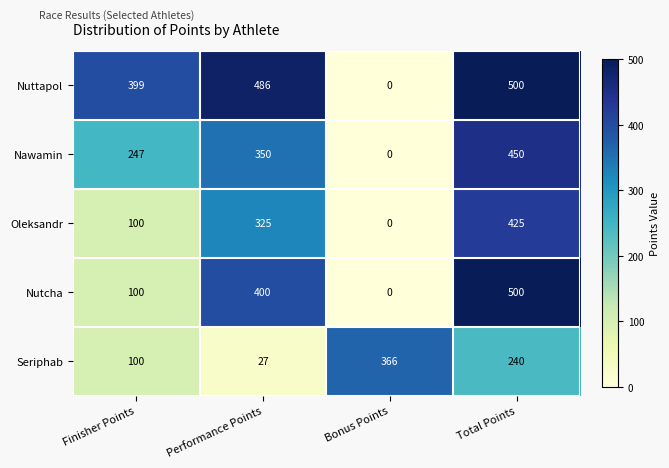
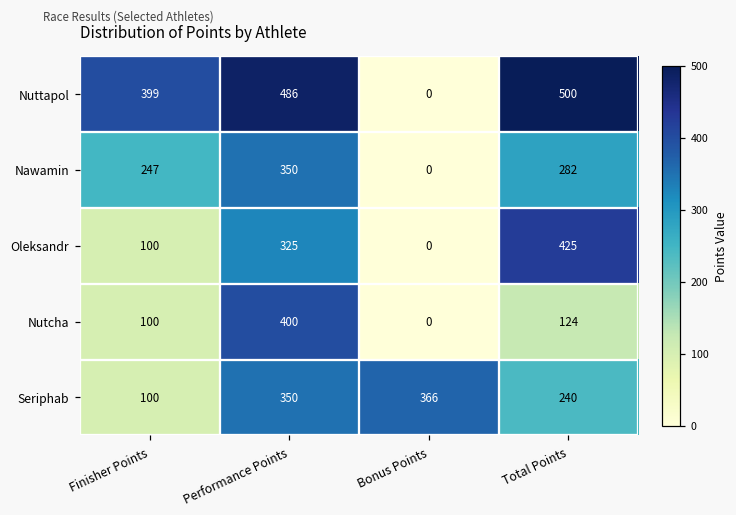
Nawamin, Total Points: 450 -> 282
Nutcha, Total Points: 500 -> 124
Seriphab, Performance Points: 27 -> 350
